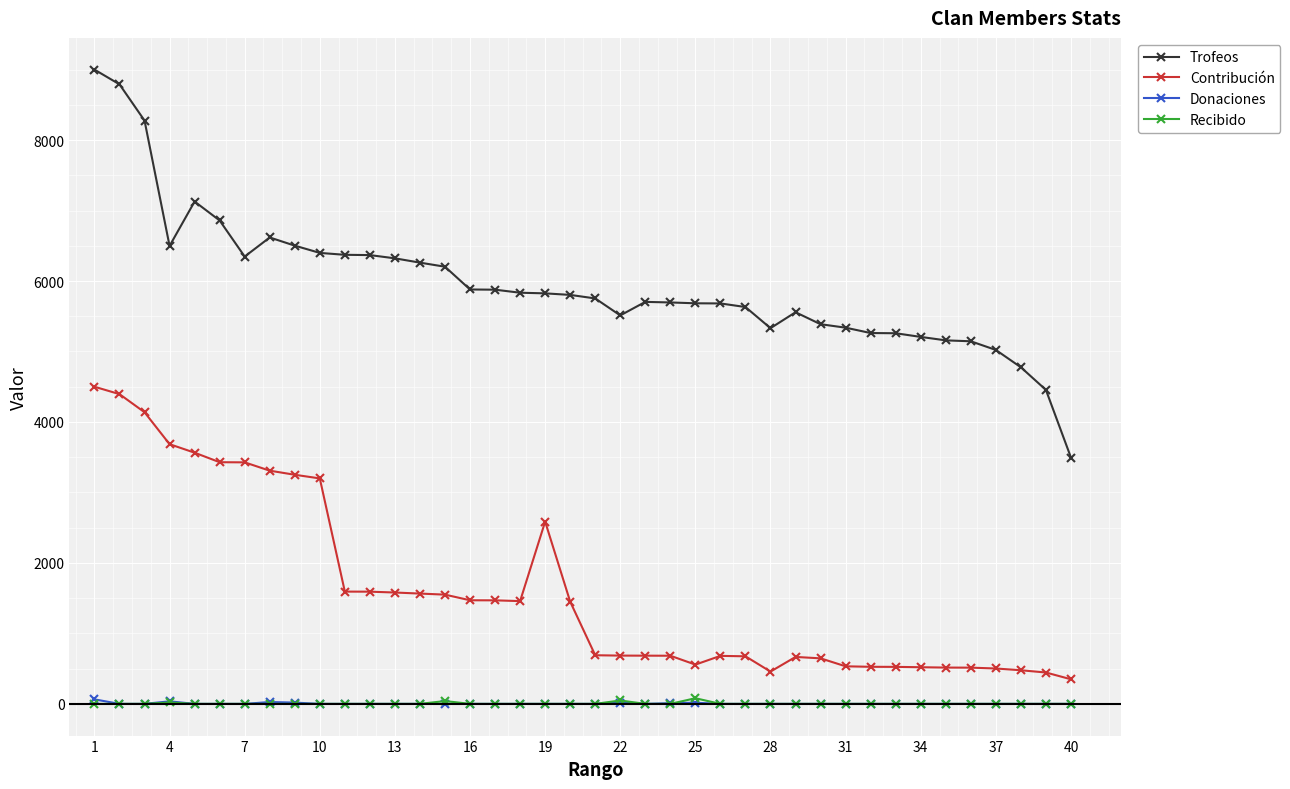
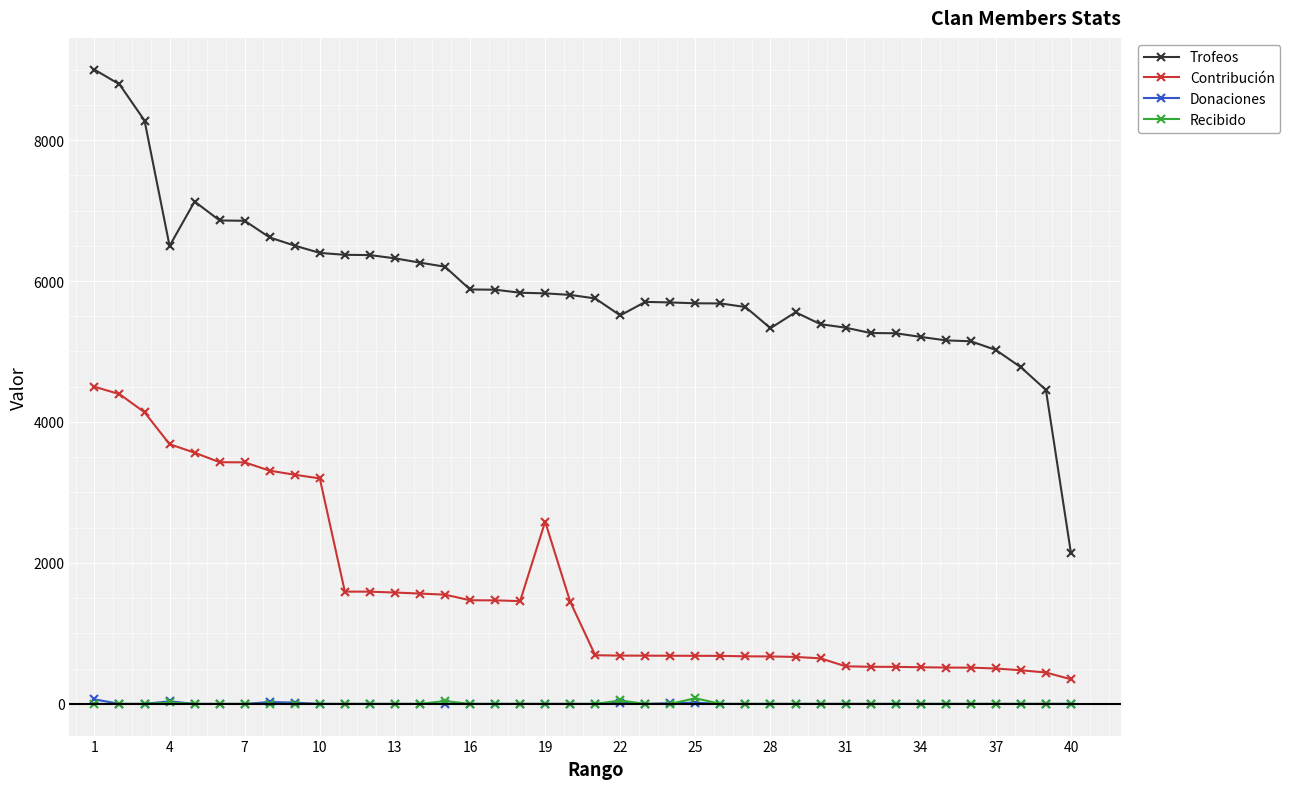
Trofeos, 7: 6300 -> 6900
Contribución, 25: 600 -> 700
Contribución, 28: 500 -> 700
Trofeos, 40: 3500 -> 2100
